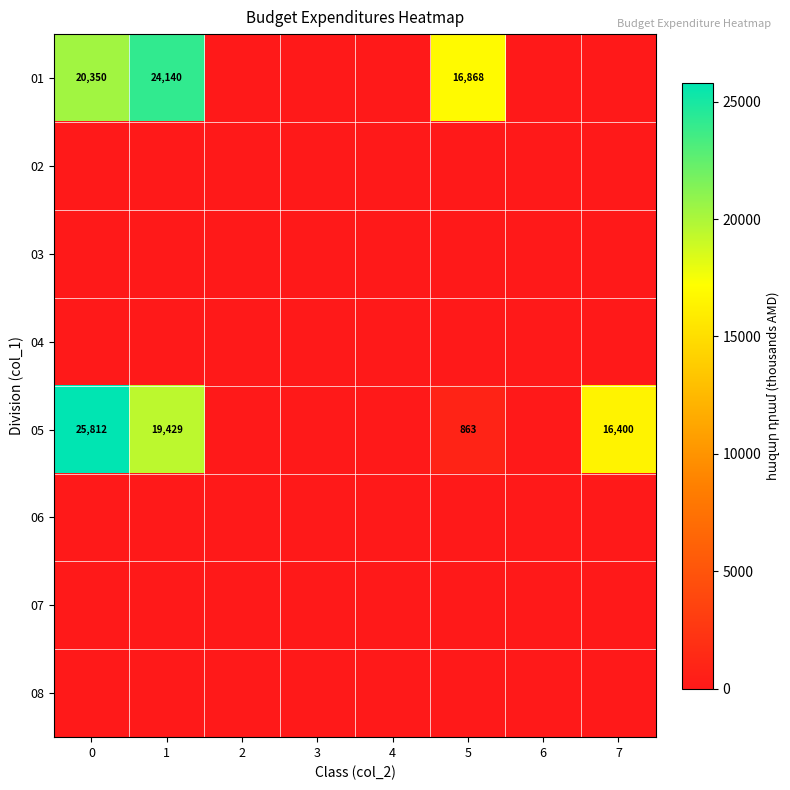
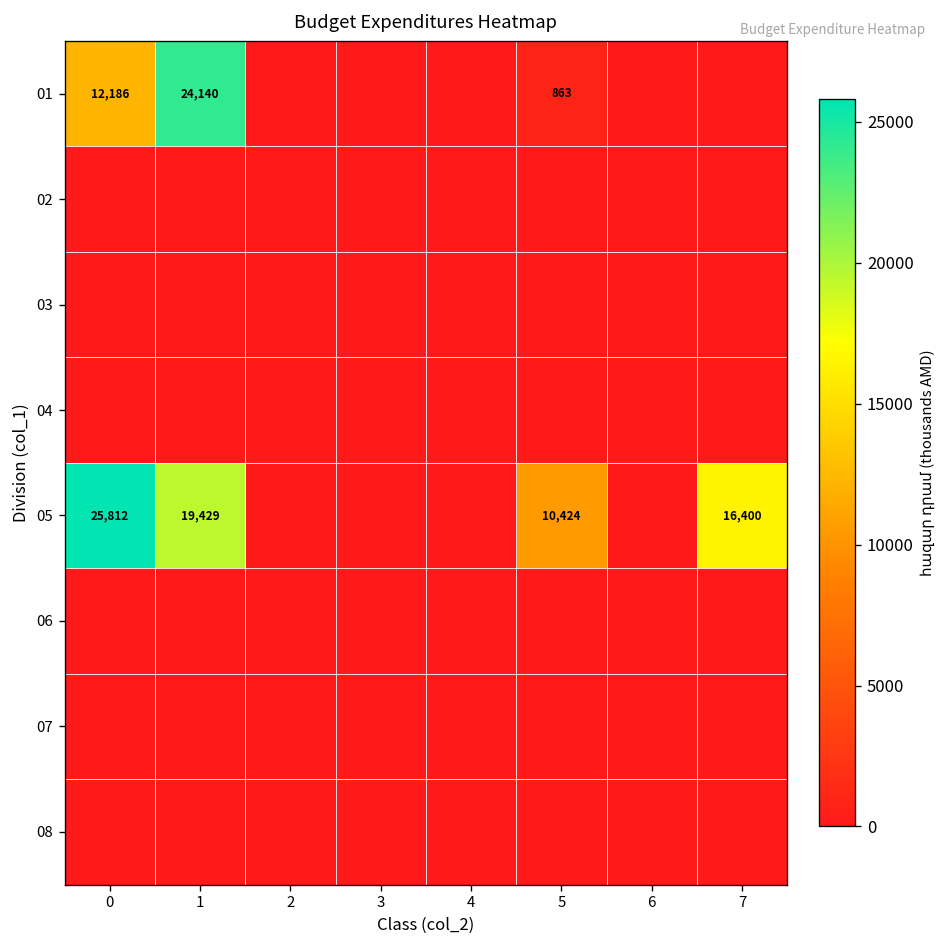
01, 0: 20,350 -> 12,186
01, 5: 16,868 -> 863
05, 5: 863 -> 10,424
